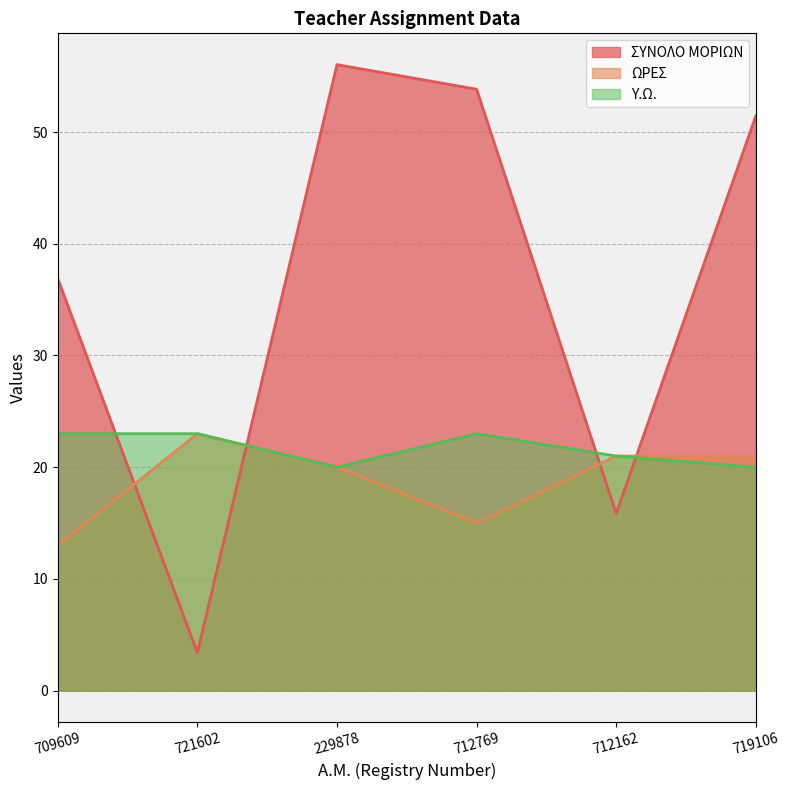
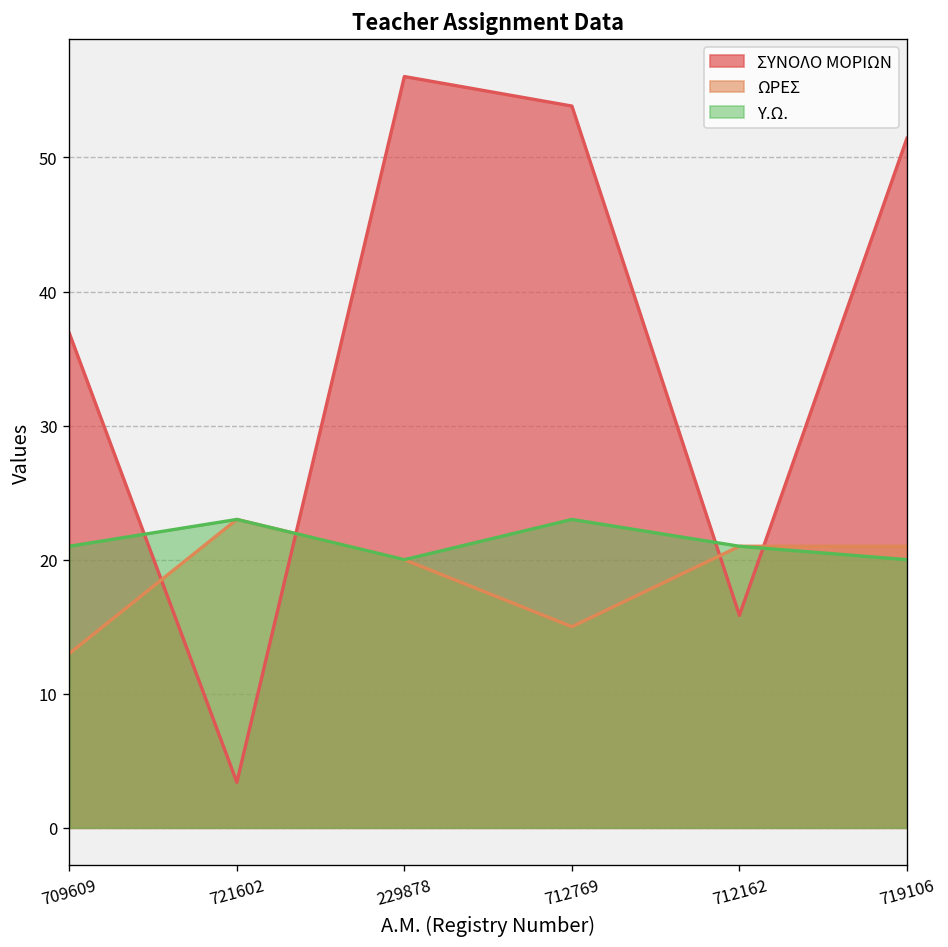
Υ.Ω., 709609: 23 -> 21
